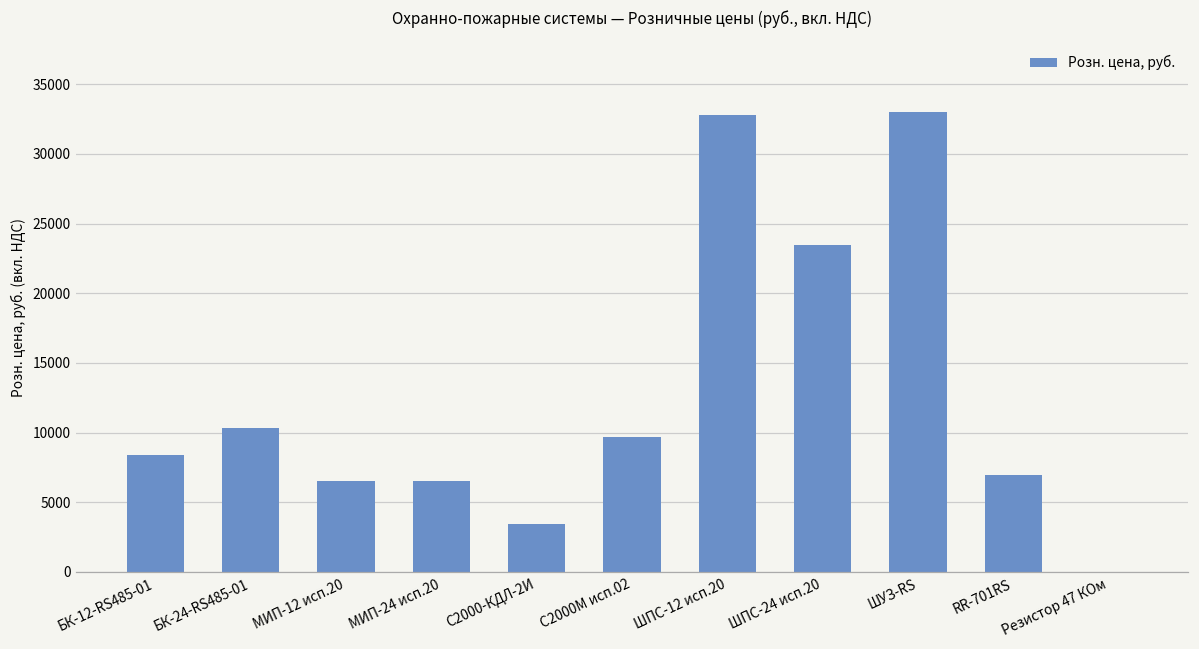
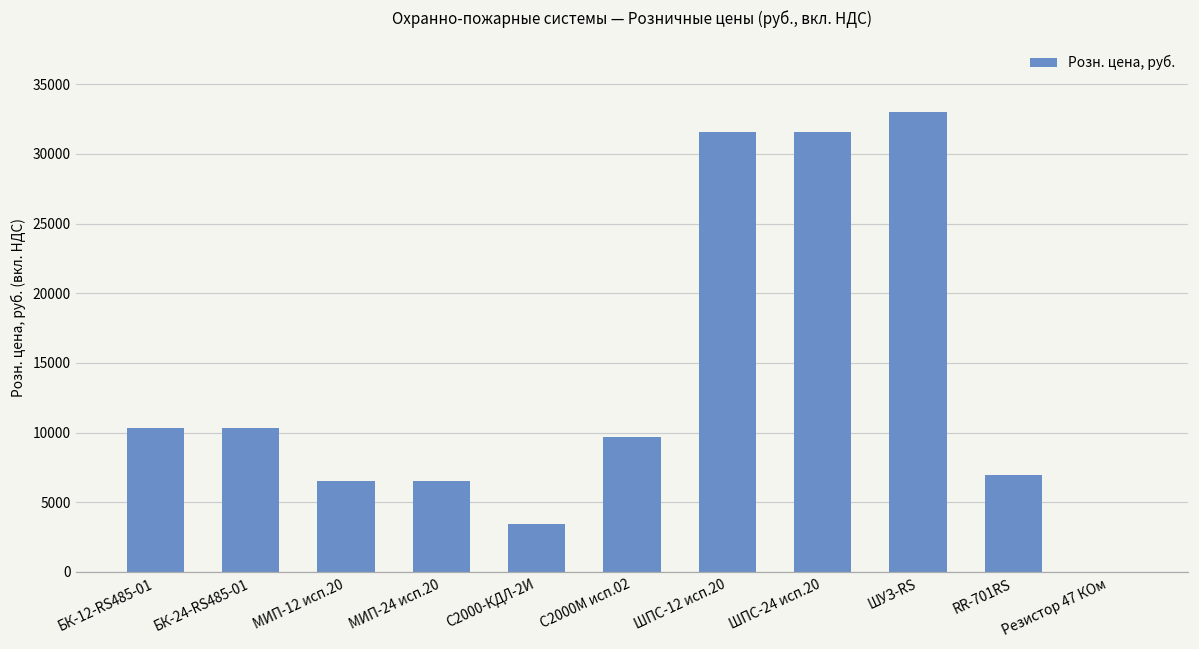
БК-12-RS485-01: 8400 -> 10300
ШПС-12 исп.20: 32800 -> 31600
ШПС-24 исп.20: 23400 -> 31600
